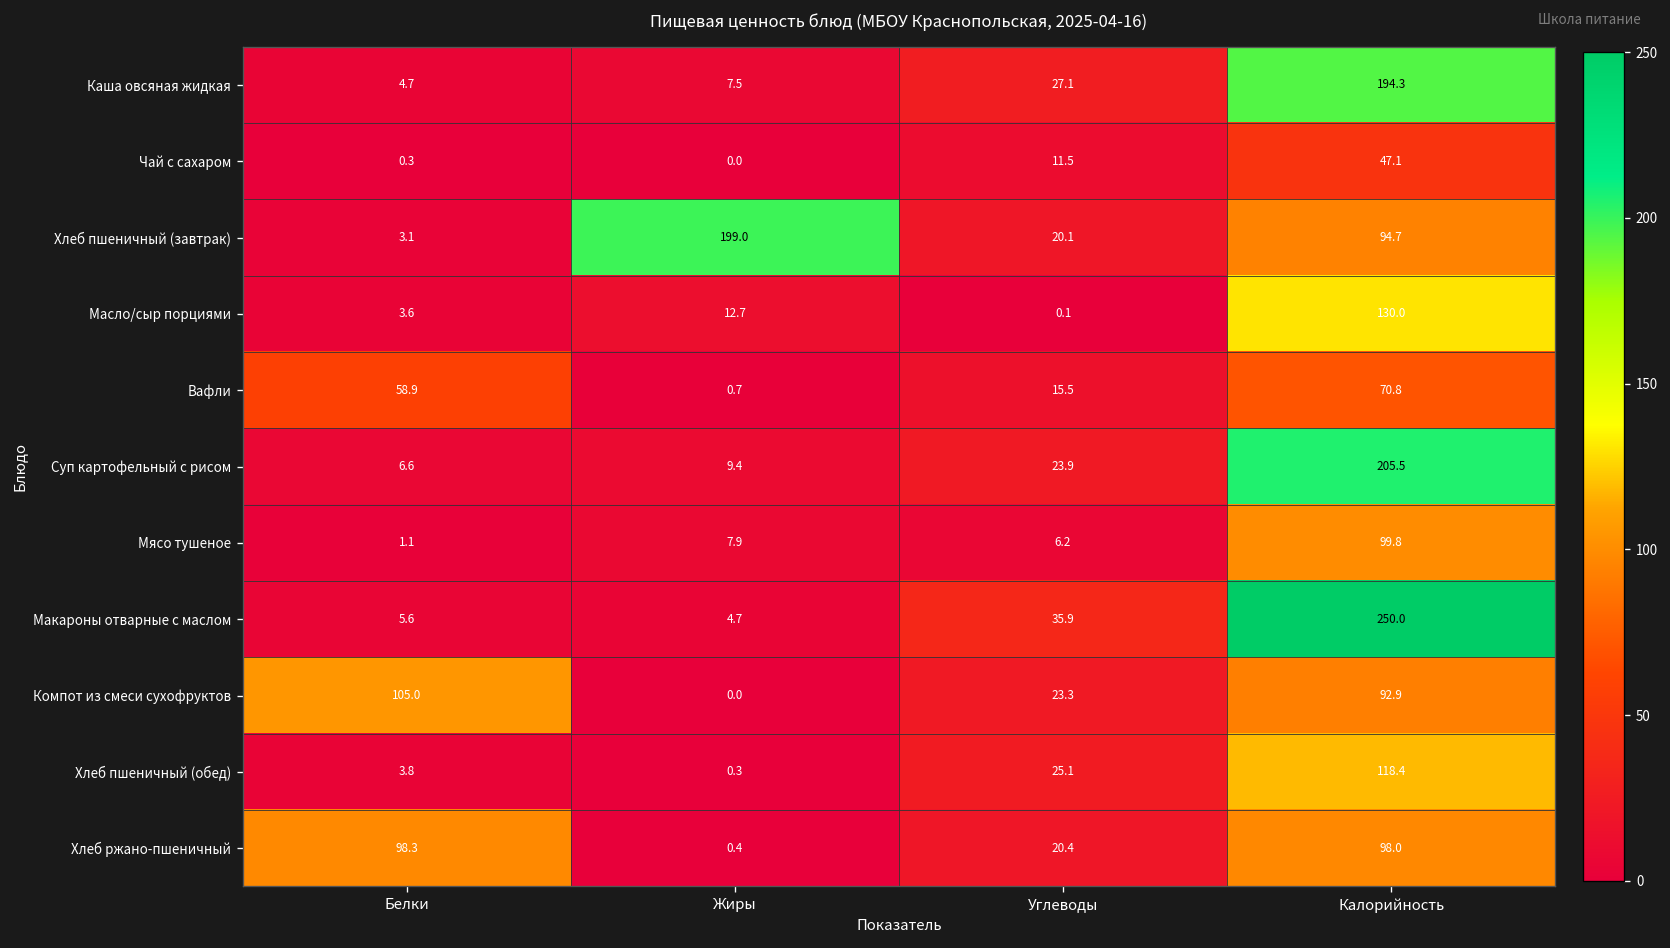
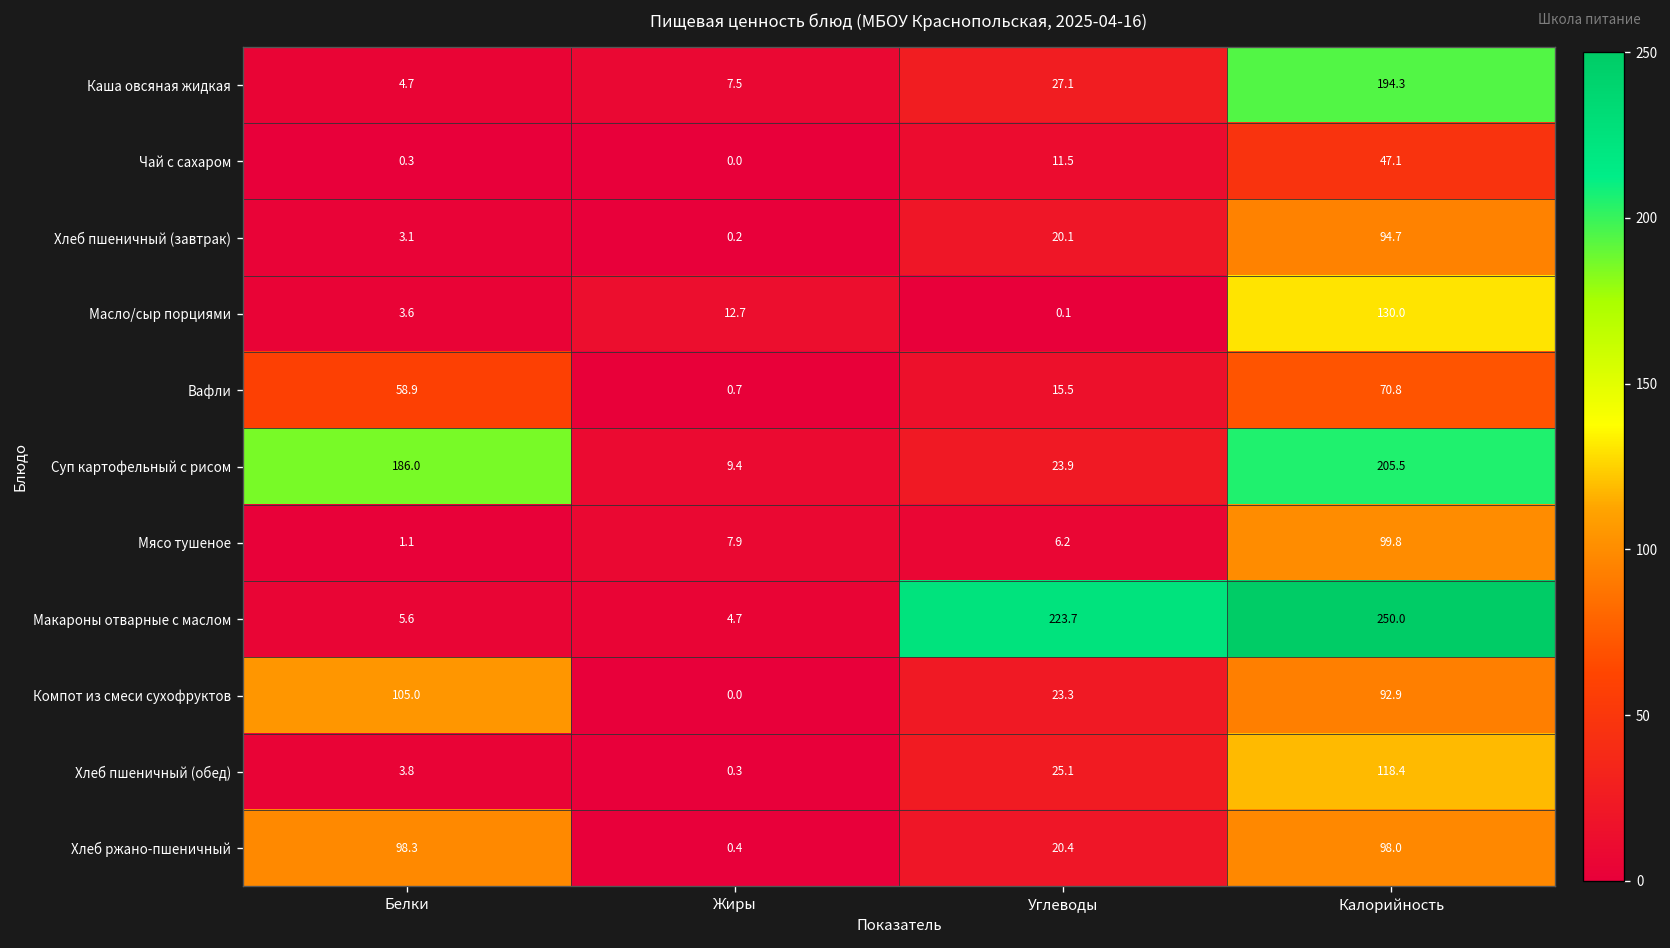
Хлеб пшеничный (завтрак), Жиры: 199.0 -> 0.2
Суп картофельный с рисом, Белки: 6.6 -> 186.0
Макароны отварные с маслом, Углеводы: 35.9 -> 223.7
